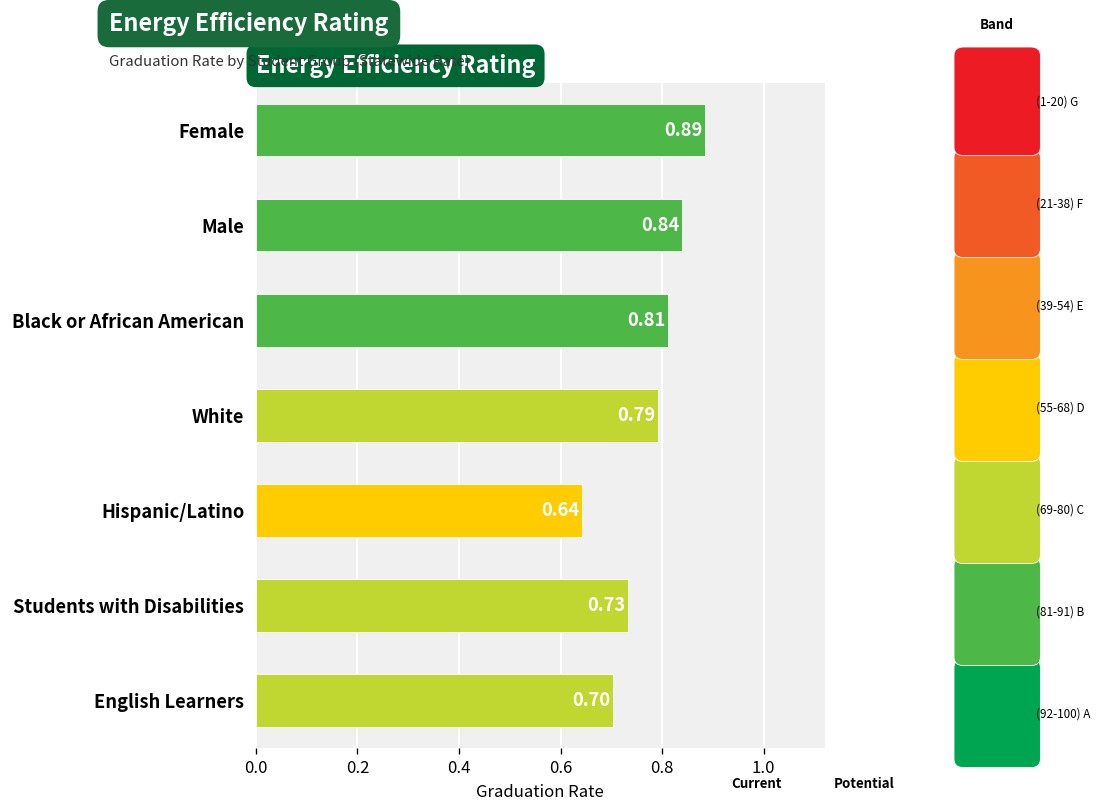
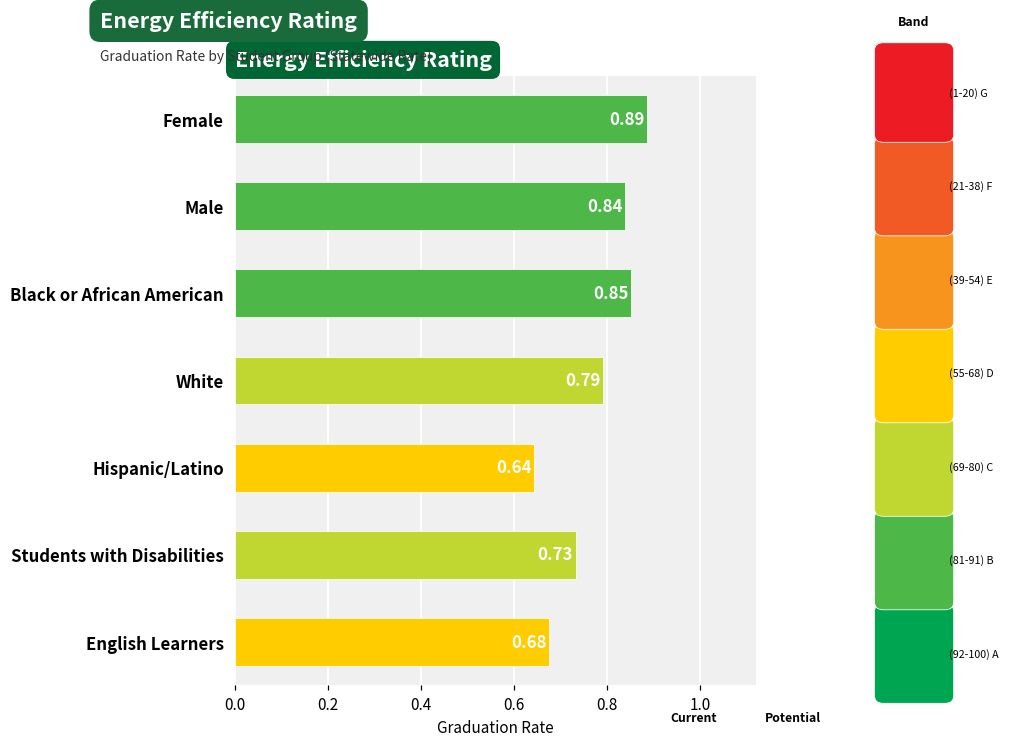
Black or African American: 0.81 -> 0.85
English Learners: 0.70 -> 0.68
